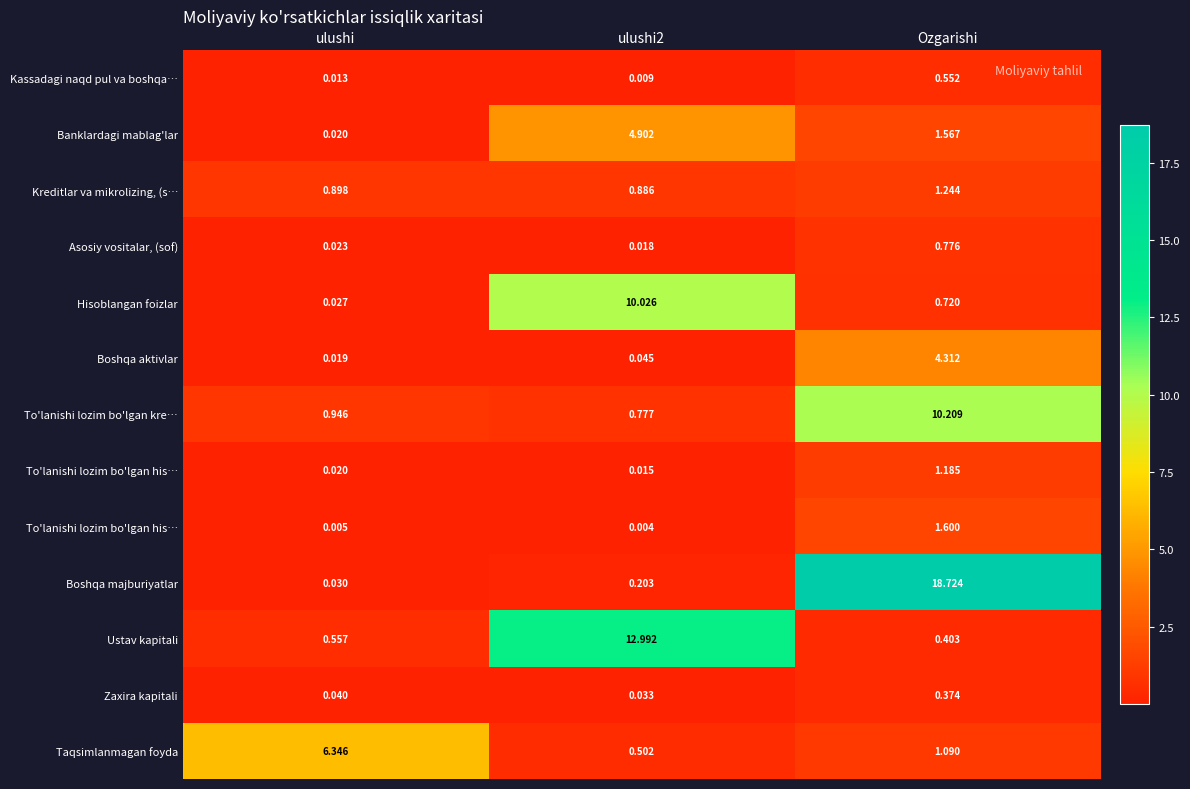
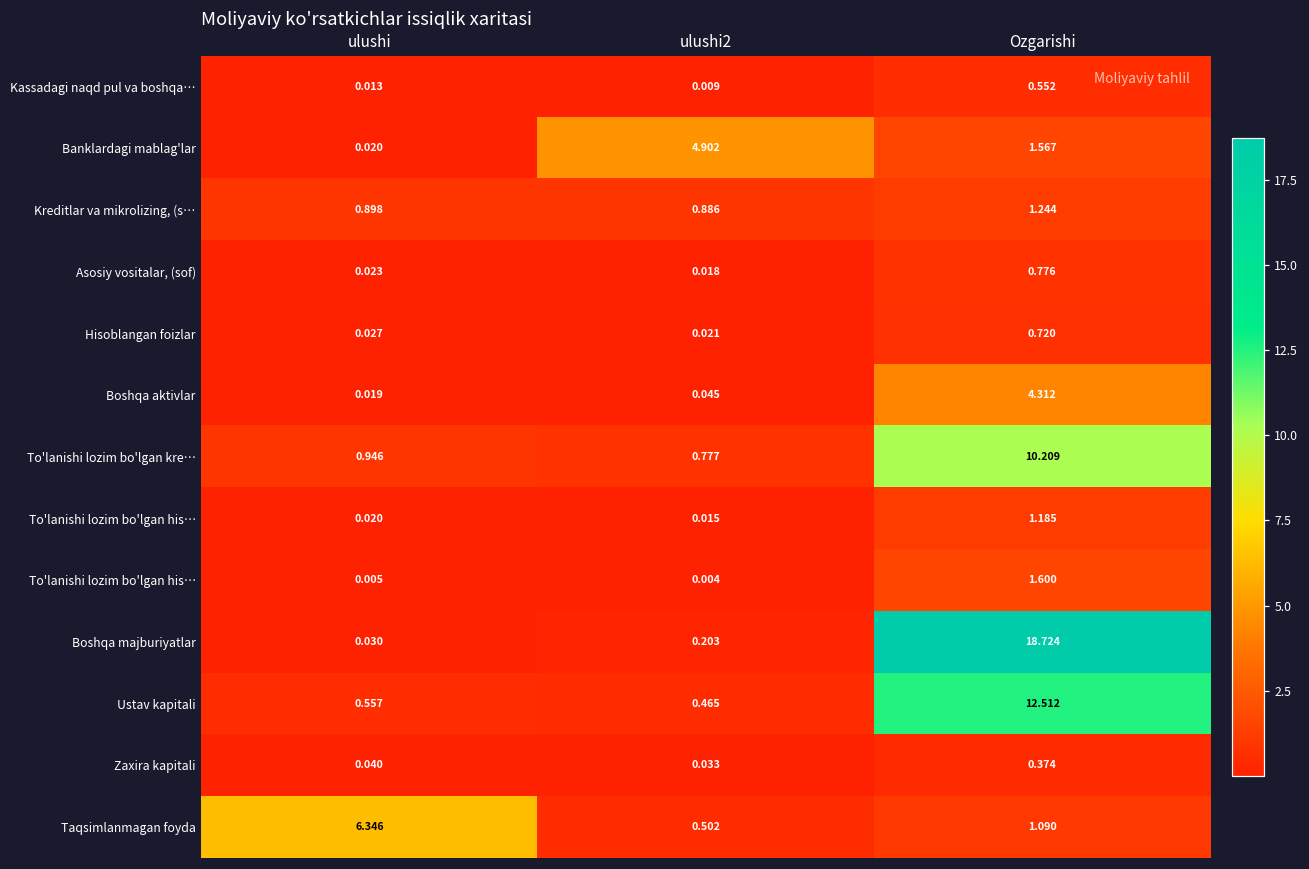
Hisoblangan foizlar, ulushi2: 10.026 -> 0.021
Ustav kapitali, ulushi2: 12.992 -> 0.465
Ustav kapitali, Ozgarishi: 0.403 -> 12.512
